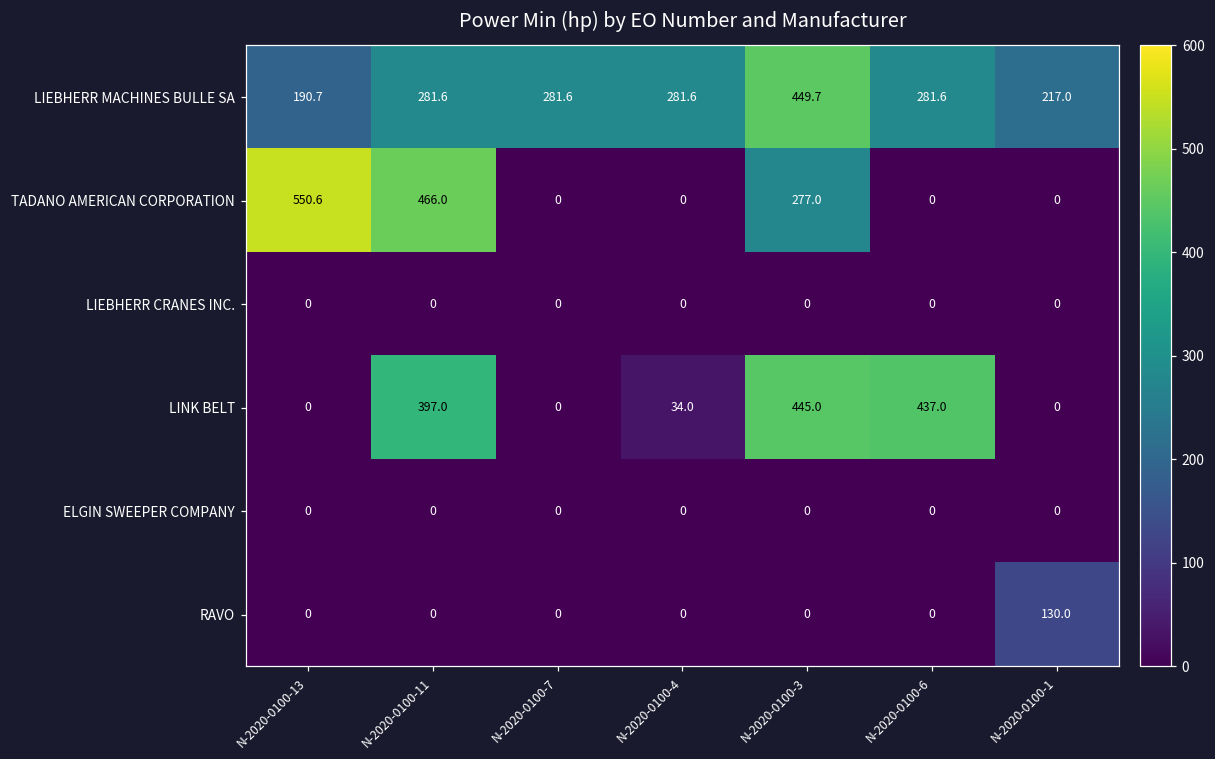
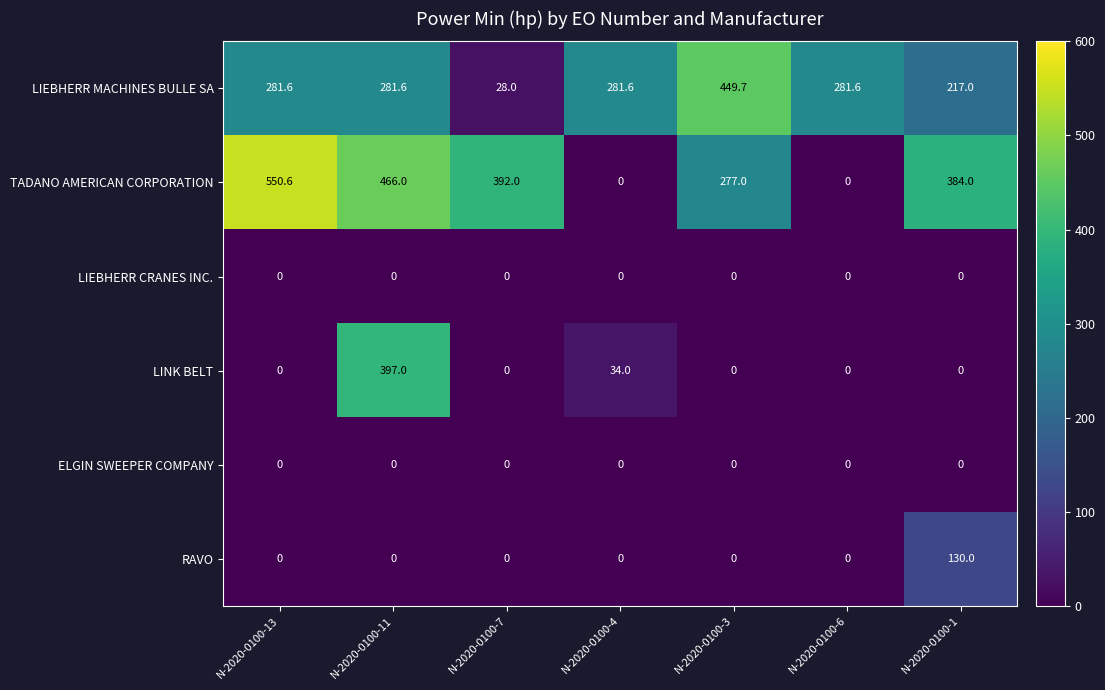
LIEBHERR MACHINES BULLE SA, N-2020-0100-13: 190.7 -> 281.6
LIEBHERR MACHINES BULLE SA, N-2020-0100-7: 281.6 -> 28.0
TADANO AMERICAN CORPORATION, N-2020-0100-7: 0 -> 392.0
TADANO AMERICAN CORPORATION, N-2020-0100-1: 0 -> 384.0
LINK BELT, N-2020-0100-3: 445.0 -> 0
LINK BELT, N-2020-0100-6: 437.0 -> 0
